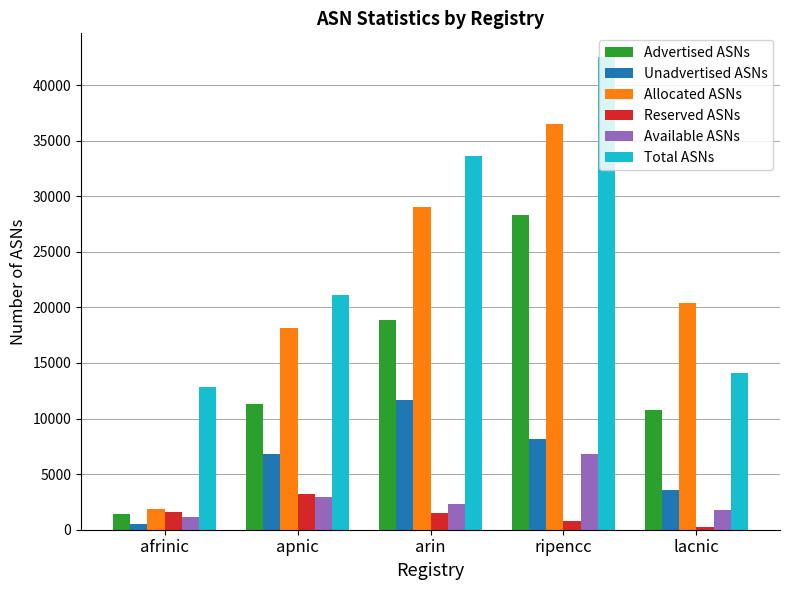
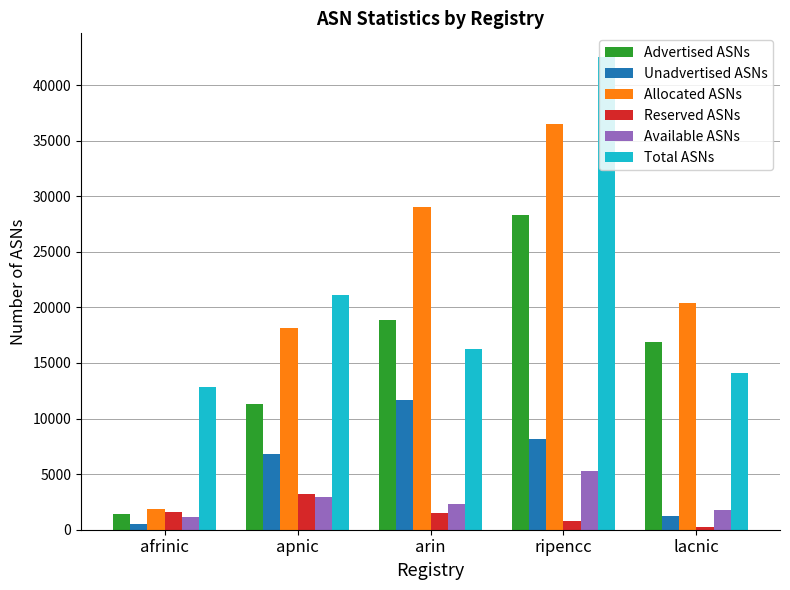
Total ASNs, arin: 33600 -> 16300
Available ASNs, ripencc: 6800 -> 5300
Advertised ASNs, lacnic: 10800 -> 16900
Unadvertised ASNs, lacnic: 3600 -> 1200
